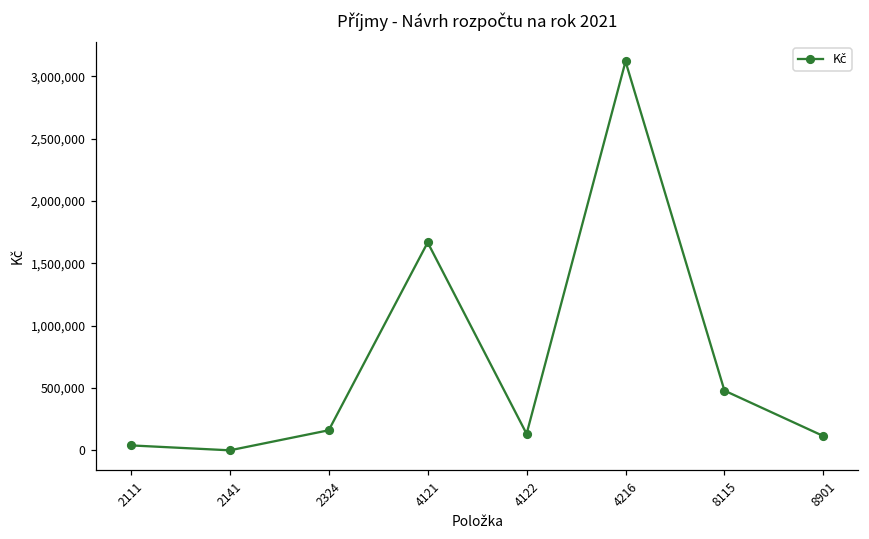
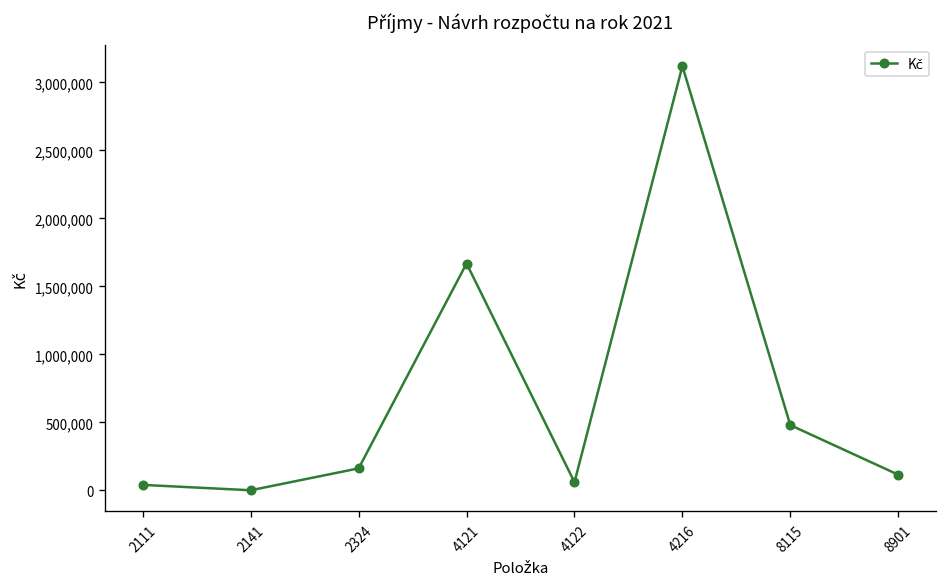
4122: 130,000 -> 60,000
